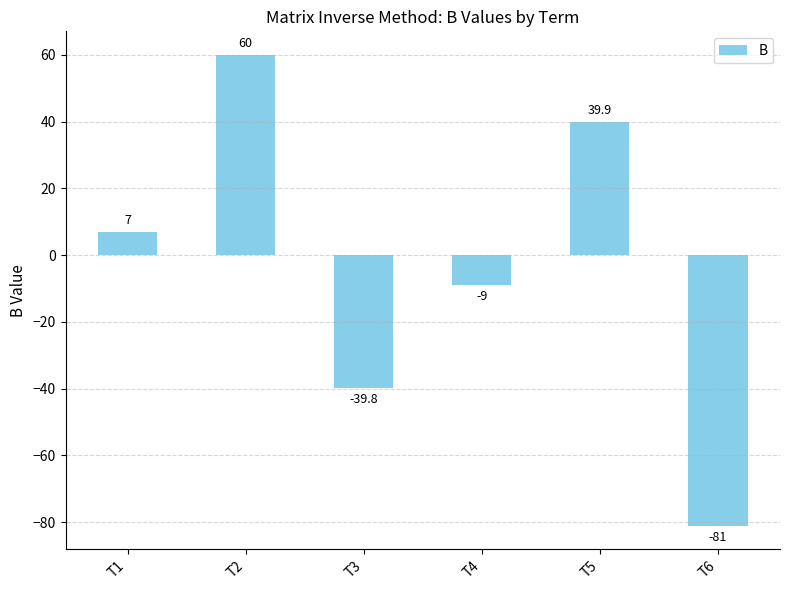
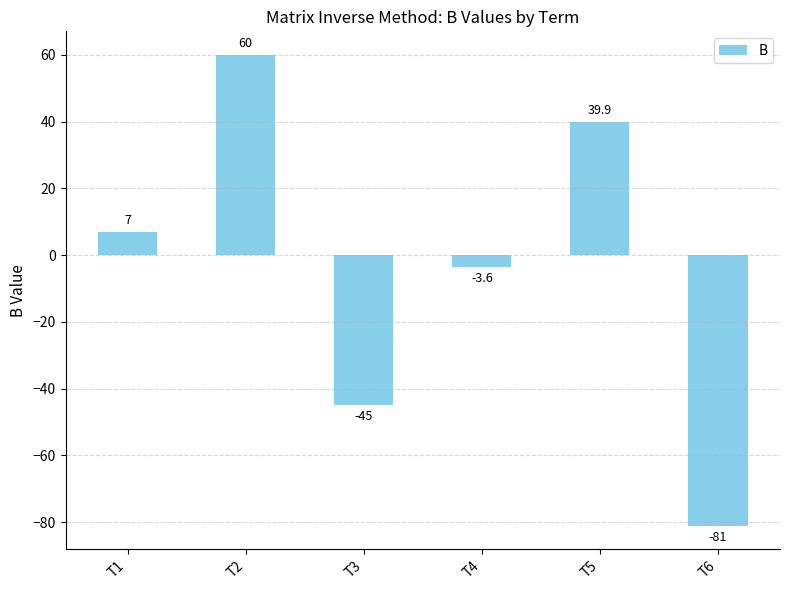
T3: -39.8 -> -45
T4: -9 -> -3.6
